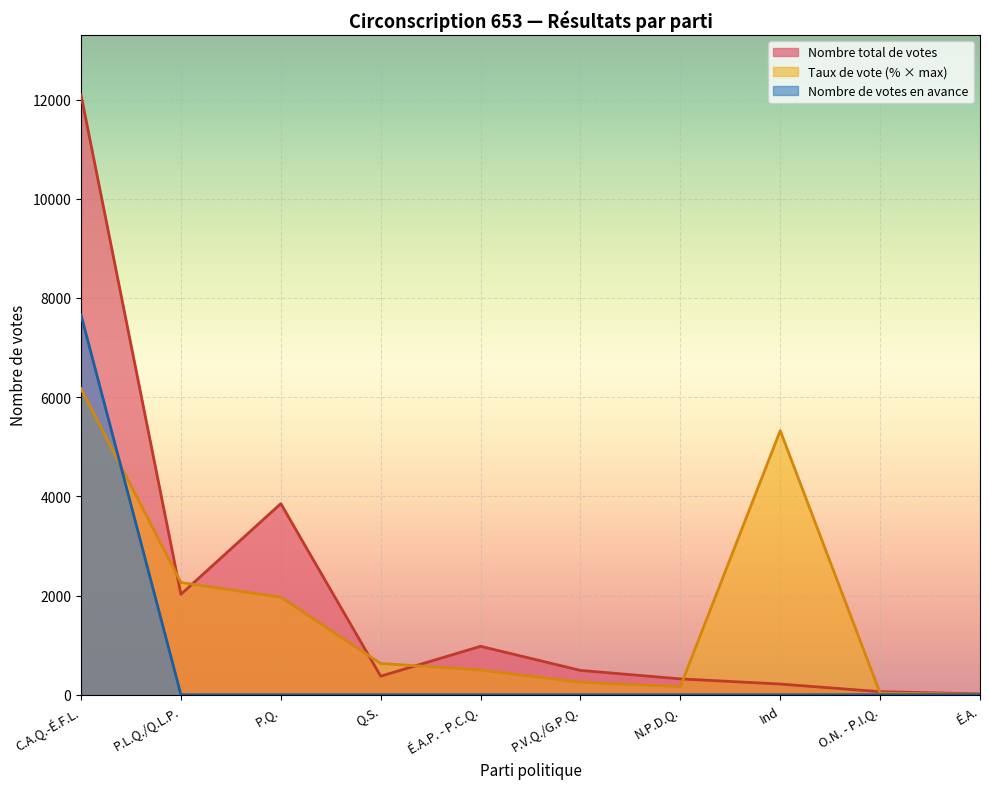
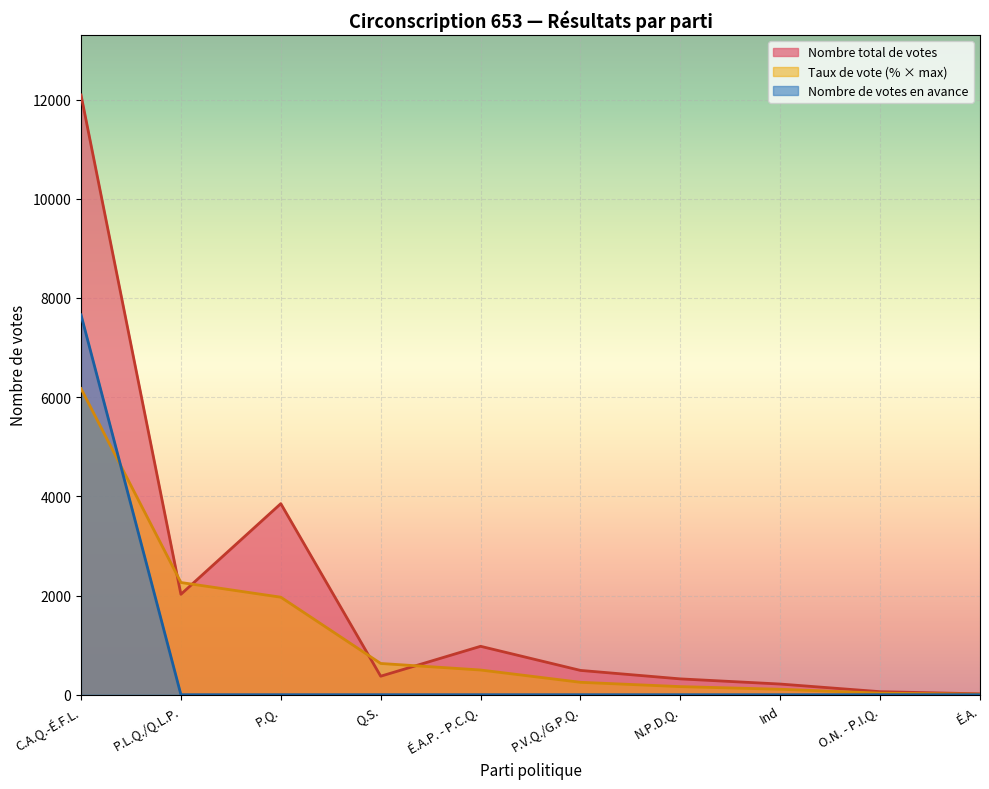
Taux de vote (% × max), Ind: 5300 -> 100
